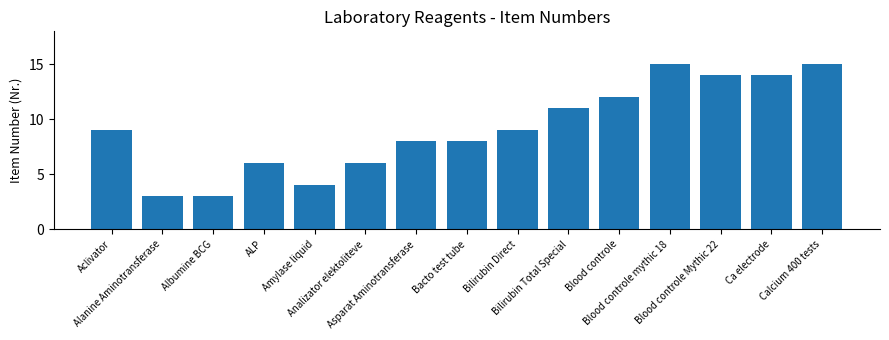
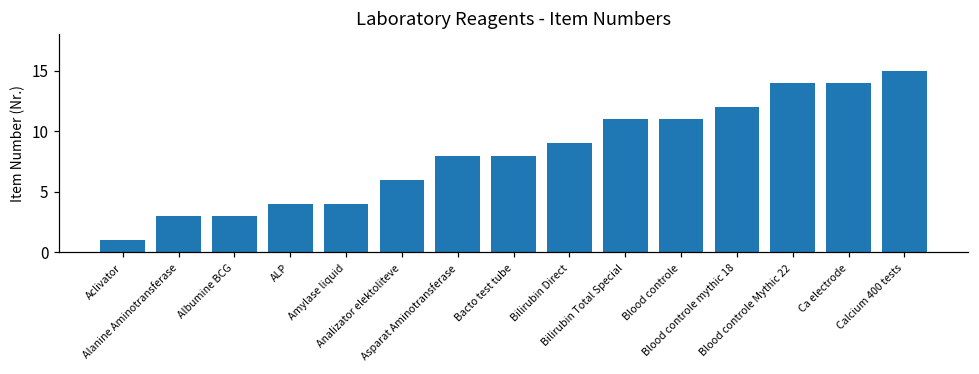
Aclivator: 9 -> 1
ALP: 6 -> 4
Blood controle: 12 -> 11
Blood controle mythic 18: 15 -> 12
